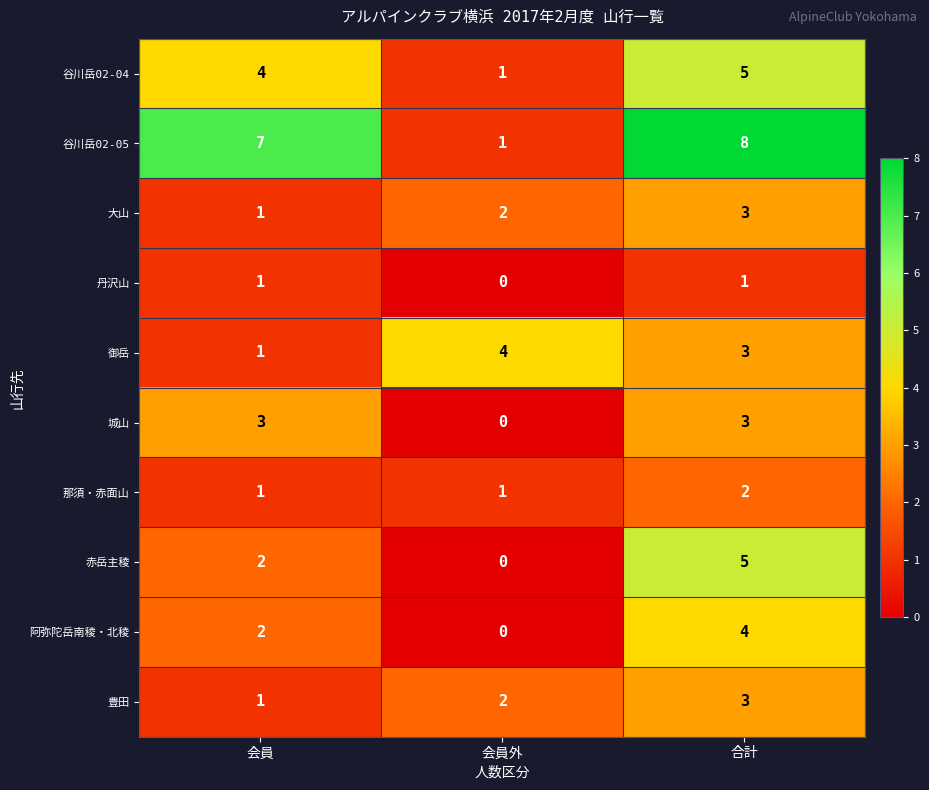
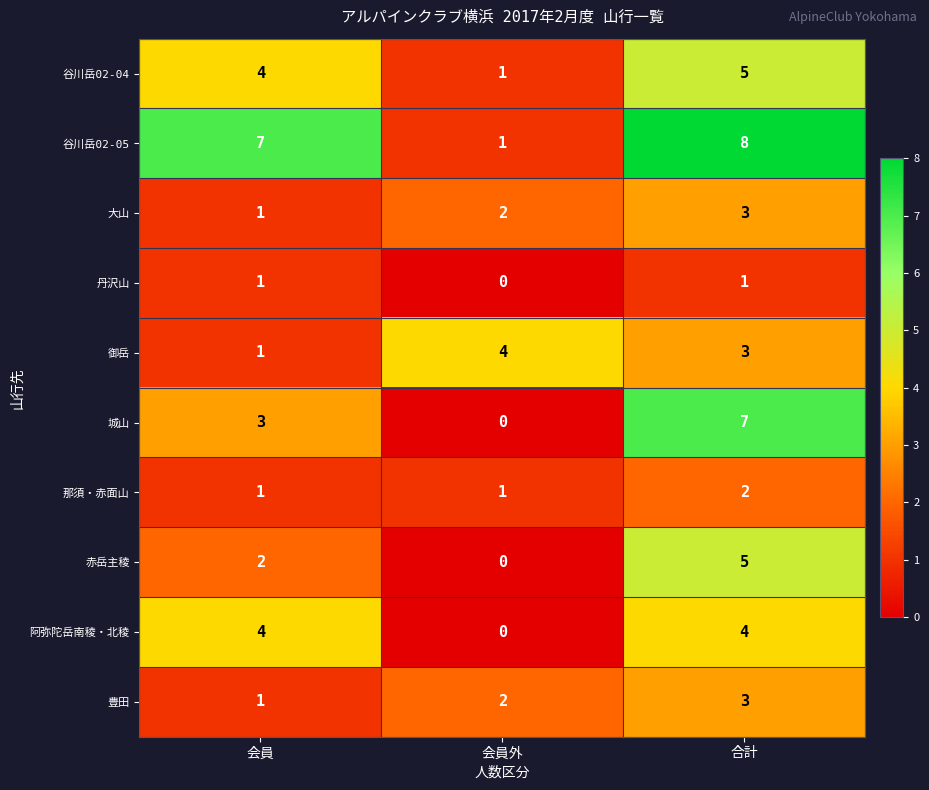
城山, 合計: 3 -> 7
阿弥陀岳南稜・北稜, 会員: 2 -> 4
